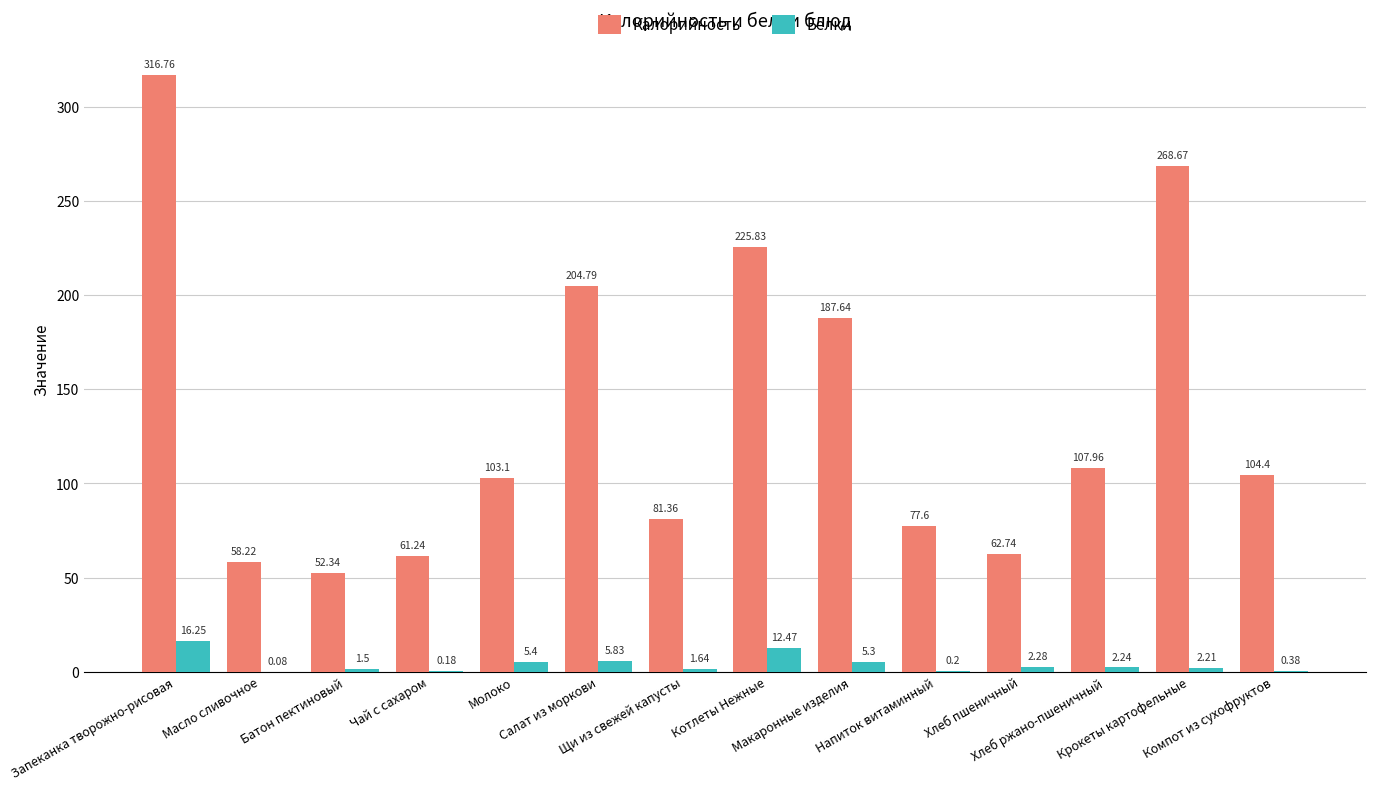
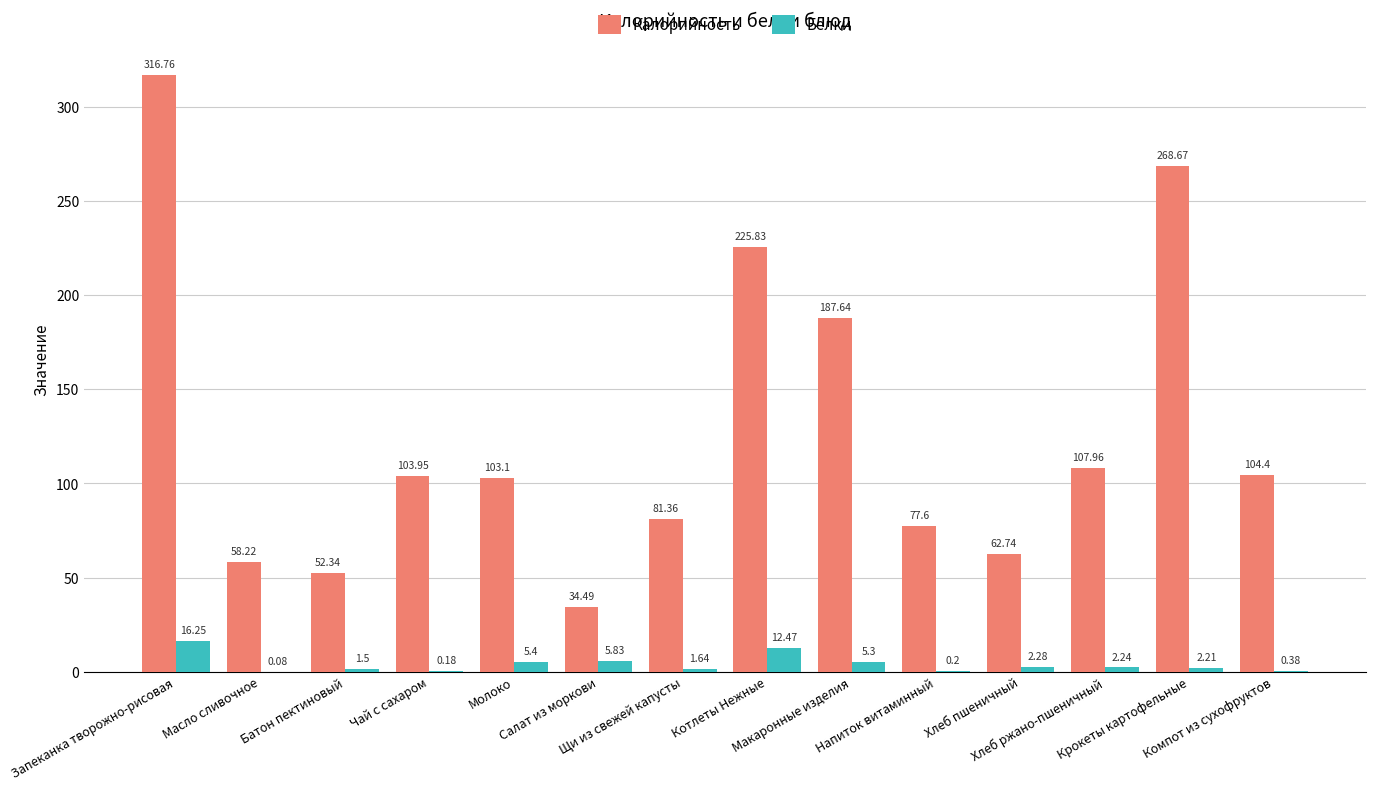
Калорийность, Чай с сахаром: 61.24 -> 103.95
Калорийность, Салат из моркови: 204.79 -> 34.49
